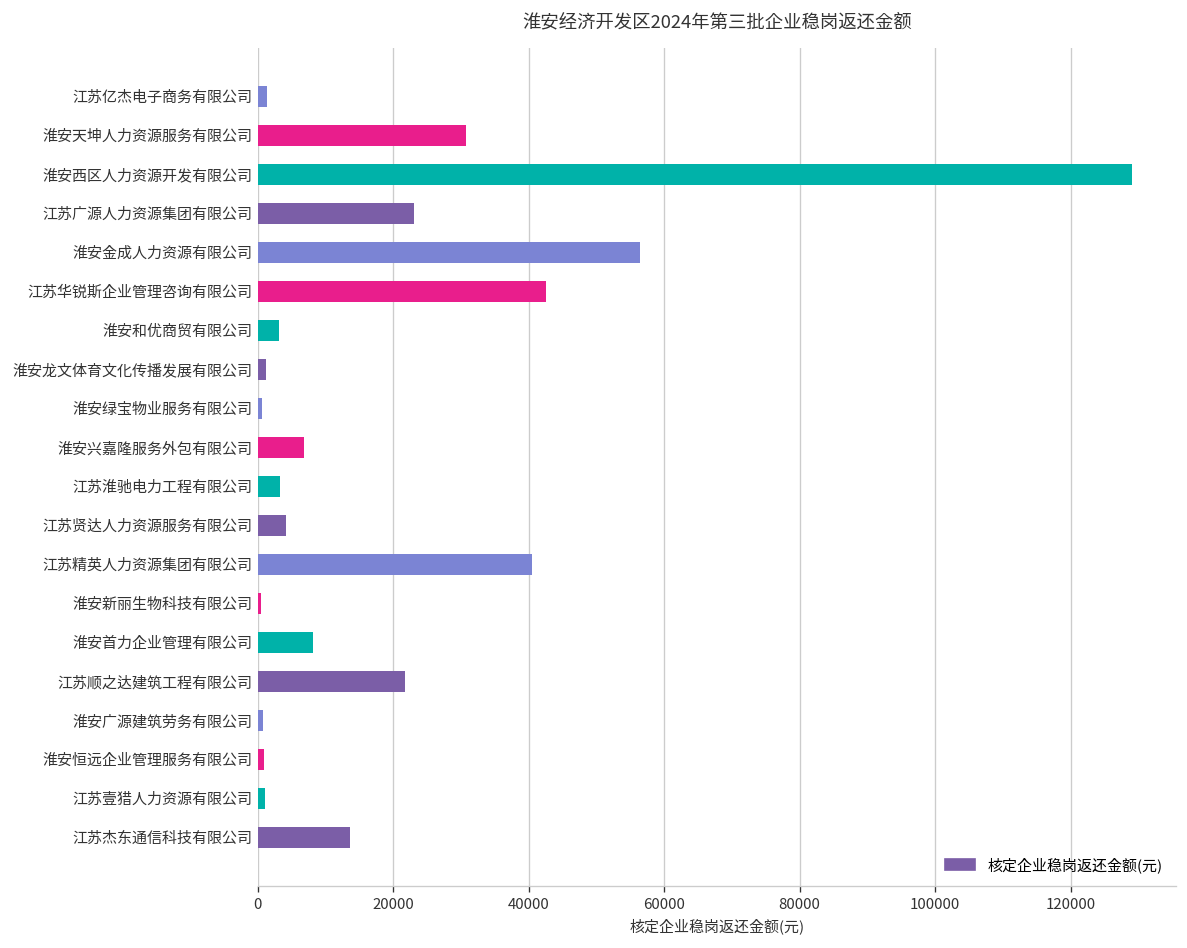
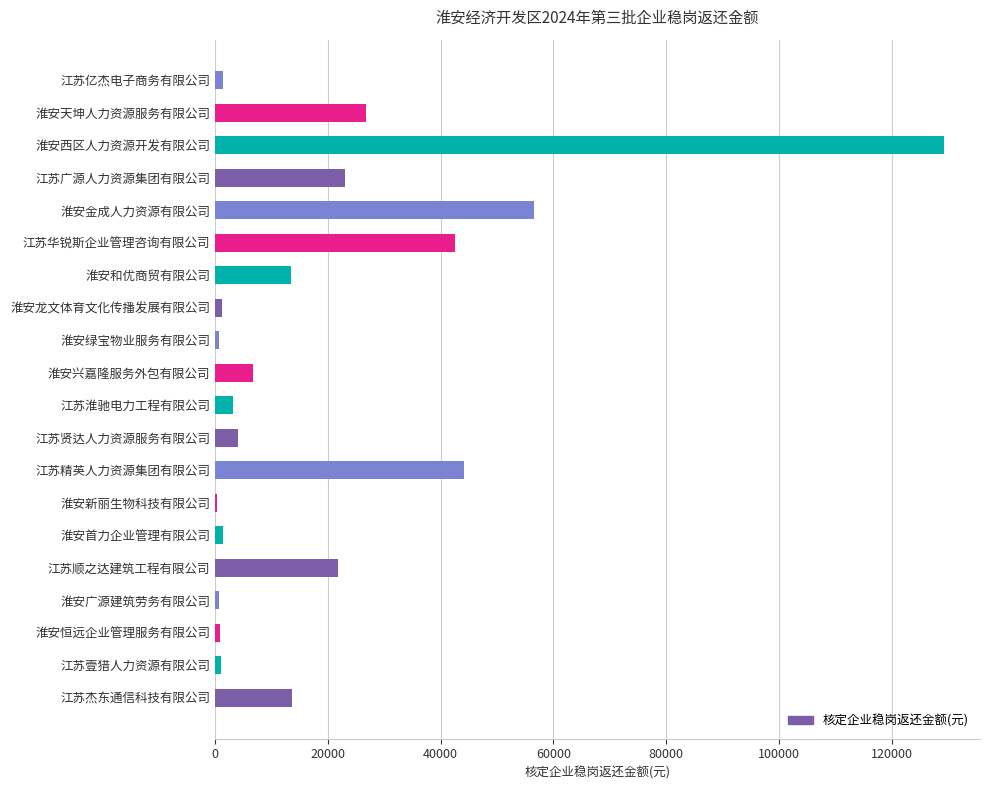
淮安天坤人力资源服务有限公司: 31000 -> 27000
淮安和优商贸有限公司: 3000 -> 13000
江苏精英人力资源集团有限公司: 40000 -> 44000
淮安首力企业管理有限公司: 8000 -> 1000
